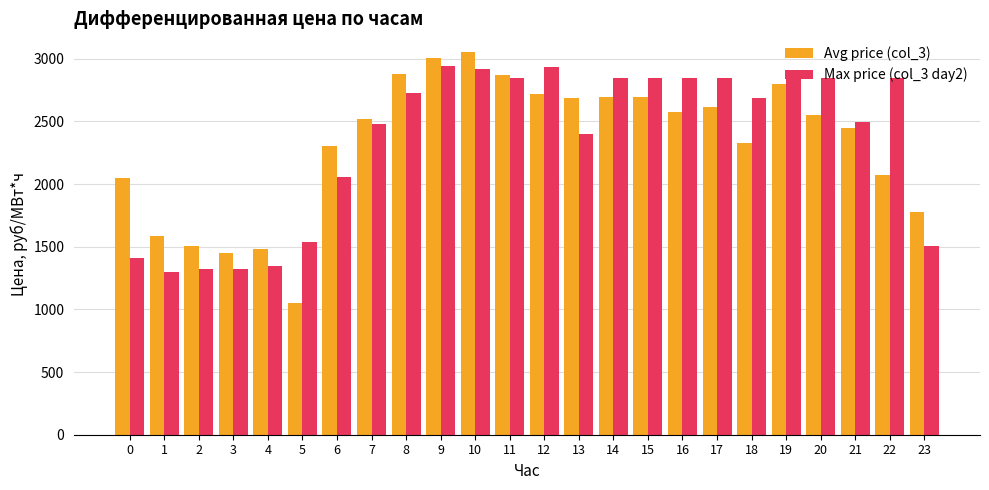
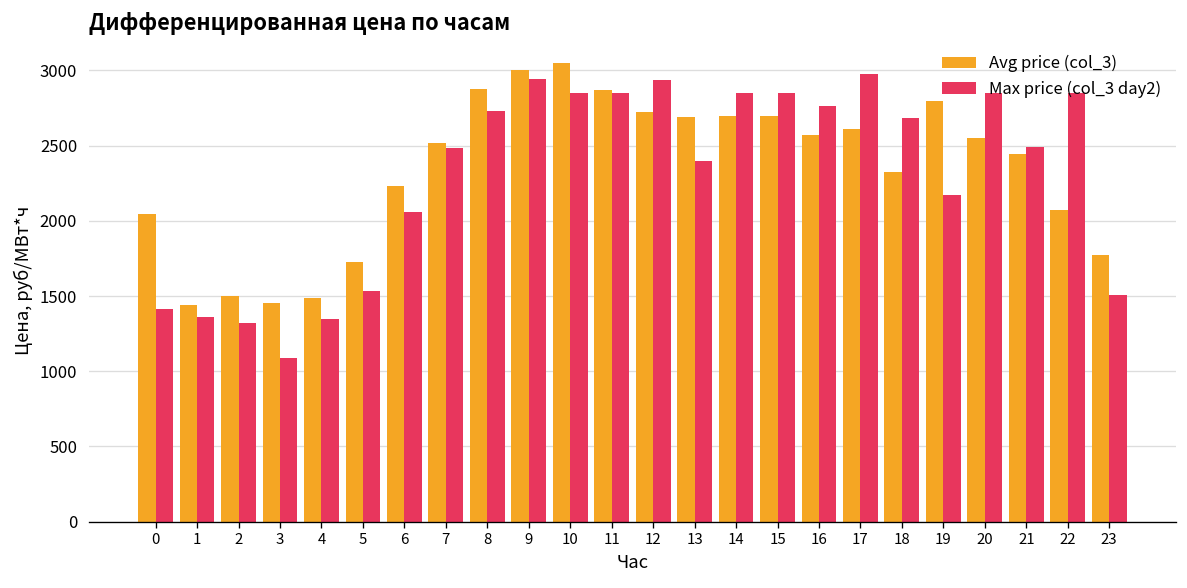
Avg price (col_3), 1: 1580 -> 1440
Max price (col_3 day2), 1: 1290 -> 1360
Max price (col_3 day2), 3: 1320 -> 1090
Avg price (col_3), 5: 1050 -> 1730
Avg price (col_3), 6: 2300 -> 2230
Max price (col_3 day2), 10: 2920 -> 2850
Max price (col_3 day2), 16: 2850 -> 2760
Max price (col_3 day2), 17: 2850 -> 2980
Max price (col_3 day2), 19: 2850 -> 2170
